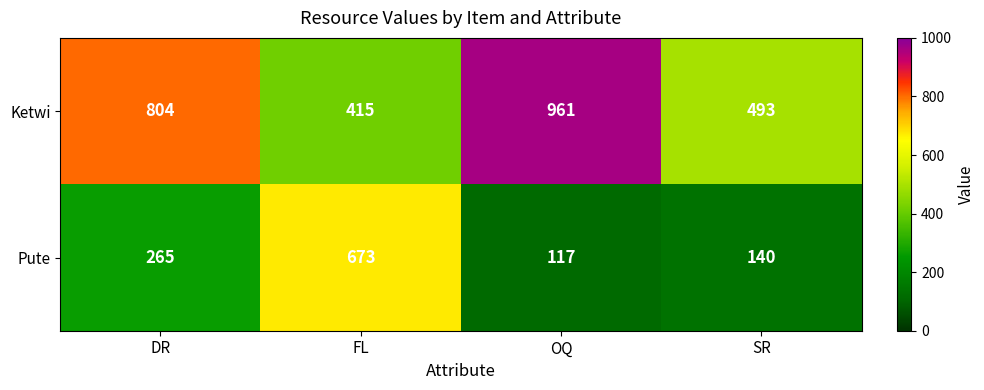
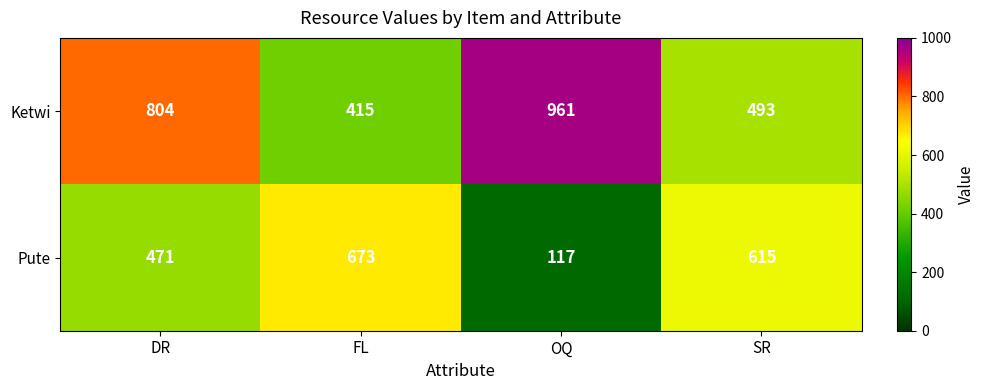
Pute, DR: 265 -> 471
Pute, SR: 140 -> 615
